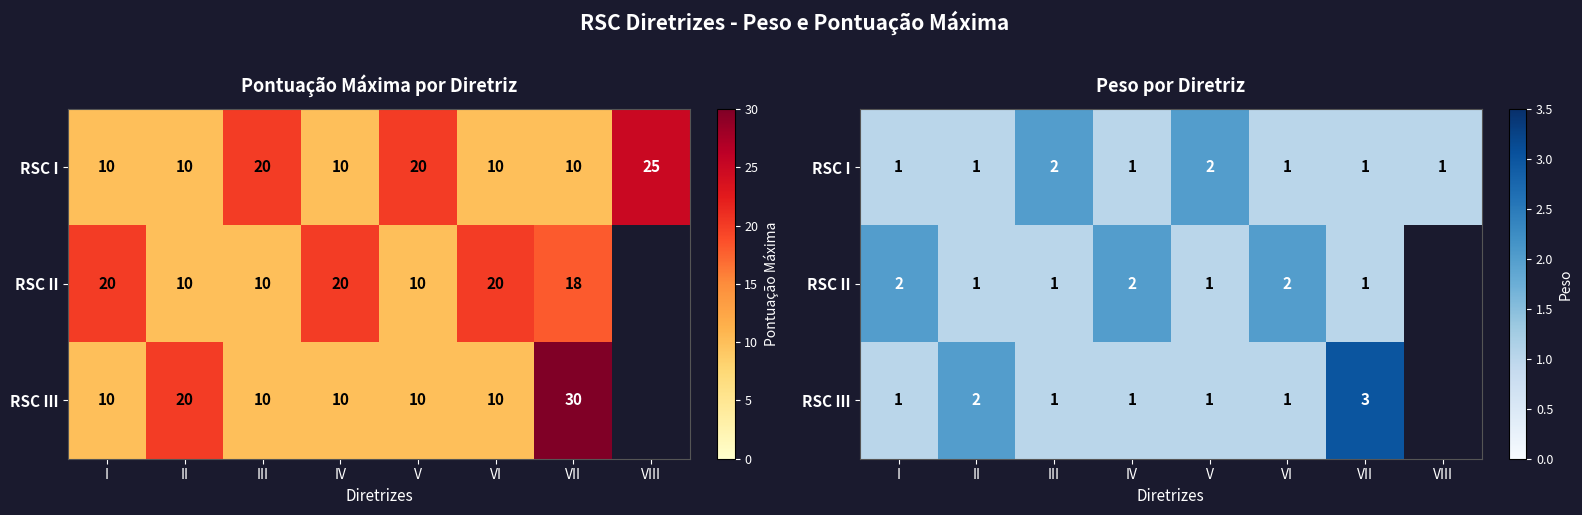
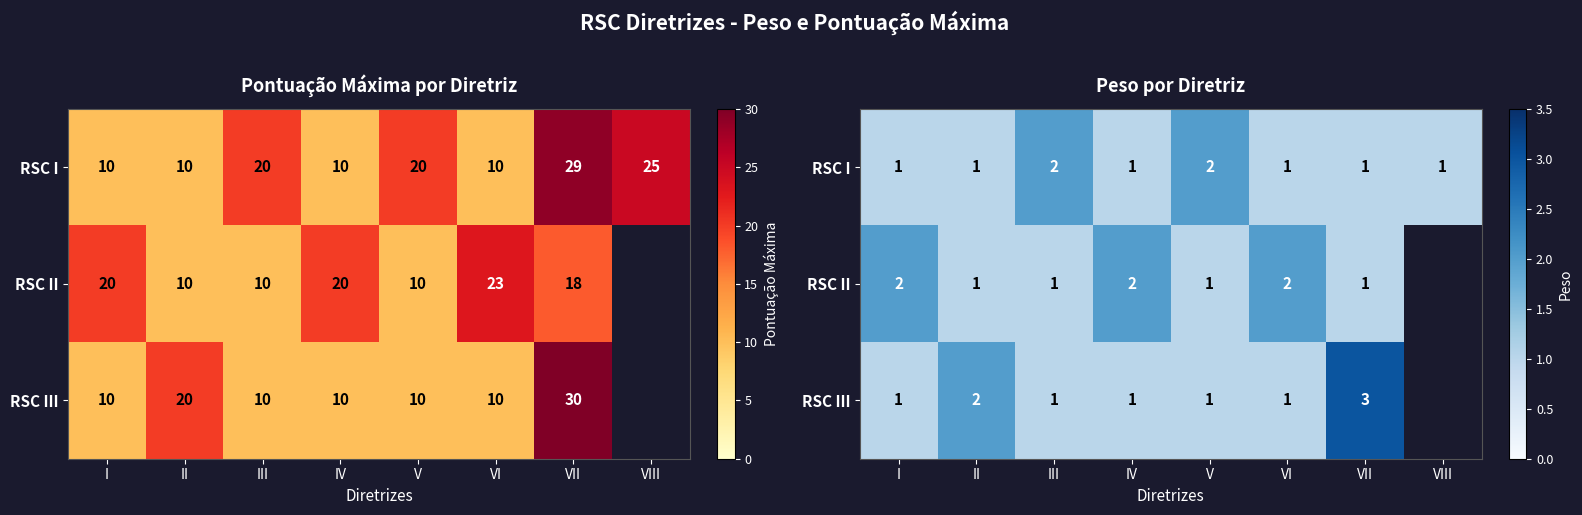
Pontuação Máxima por Diretriz, RSC I, VII: 10 -> 29
Pontuação Máxima por Diretriz, RSC II, VI: 20 -> 23
